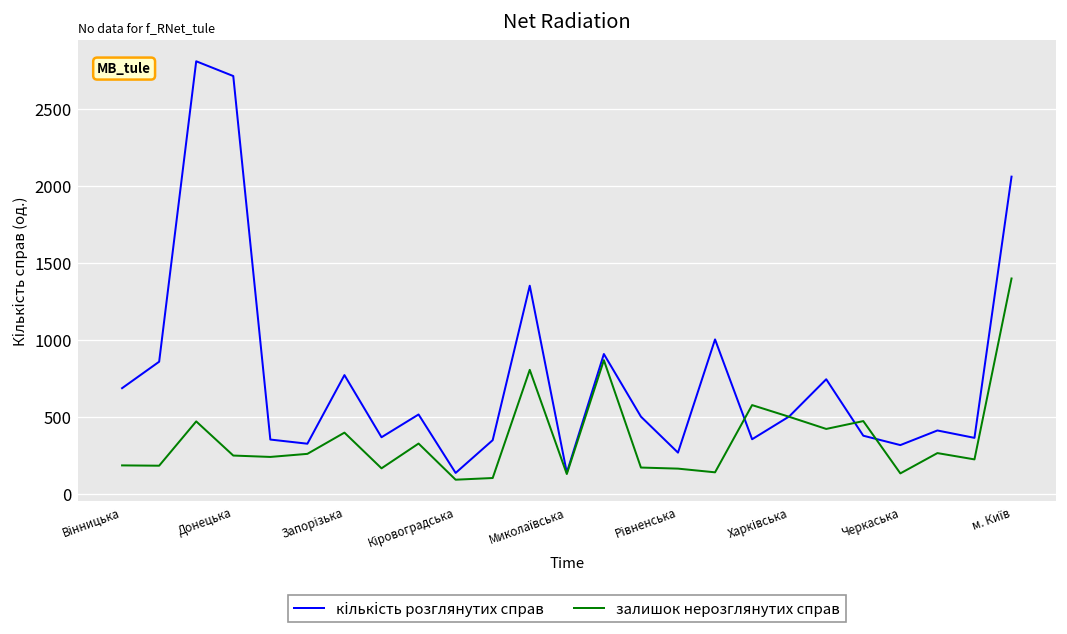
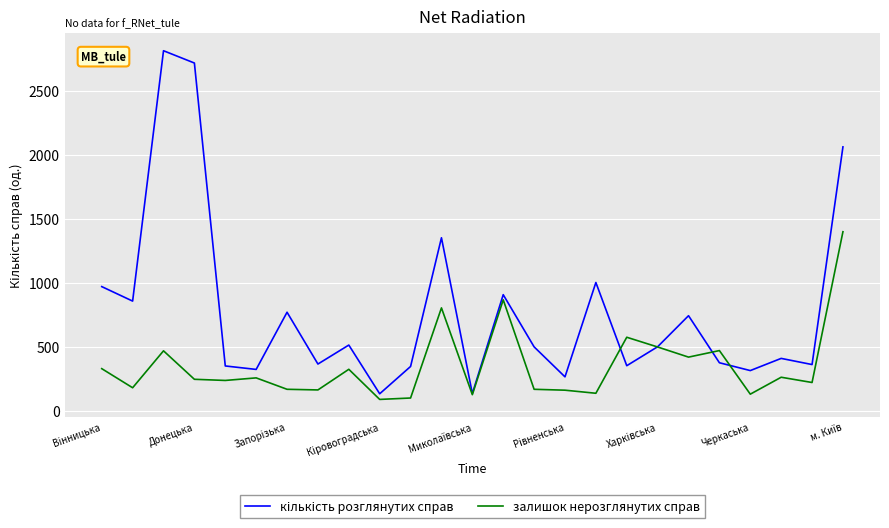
кількість розглянутих справ, Вінницька: 690 -> 970
залишок нерозглянутих справ, Вінницька: 180 -> 330
залишок нерозглянутих справ, Запорізька: 400 -> 170
